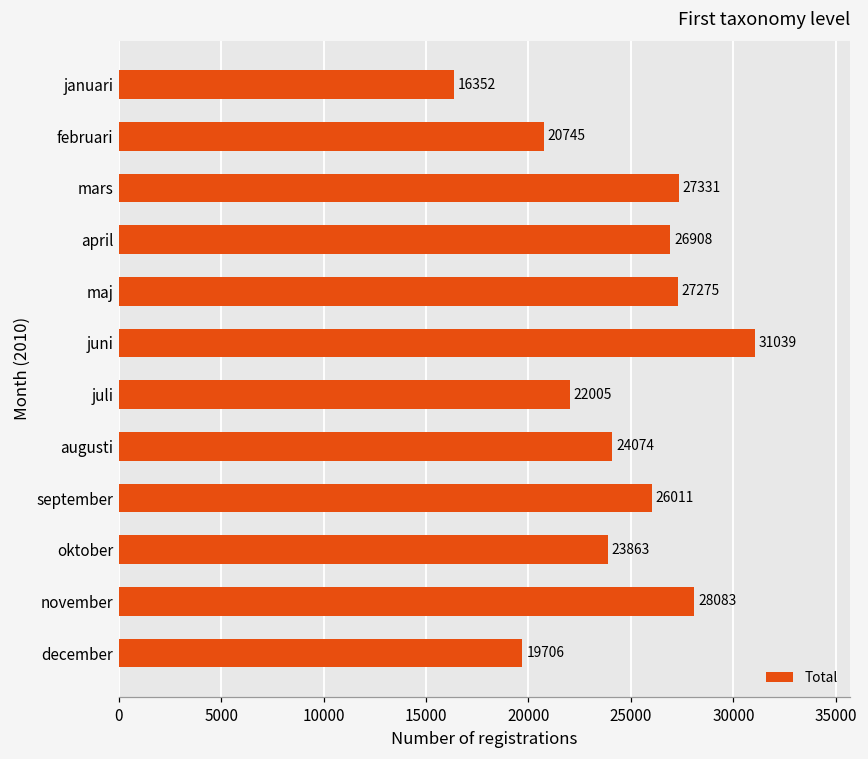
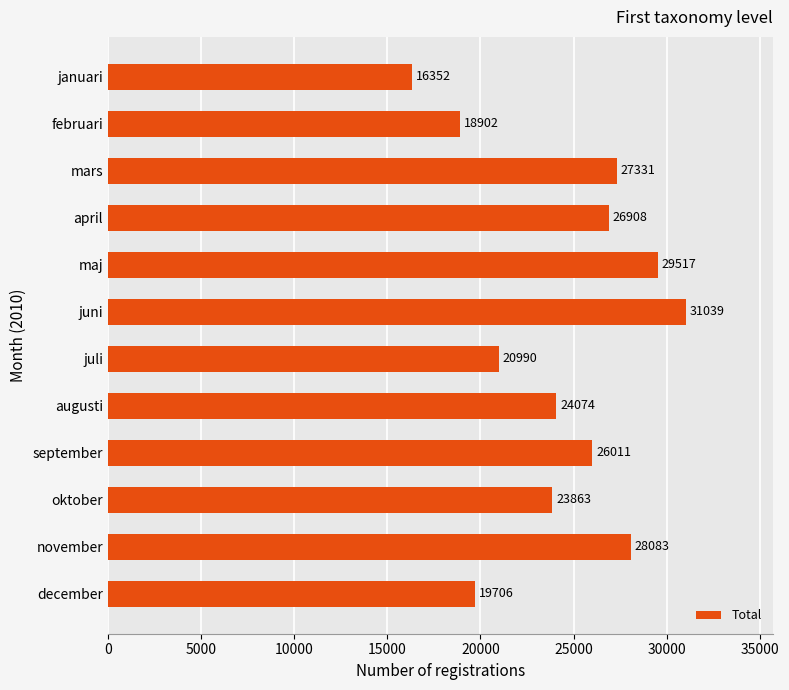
februari: 20745 -> 18902
maj: 27275 -> 29517
juli: 22005 -> 20990
